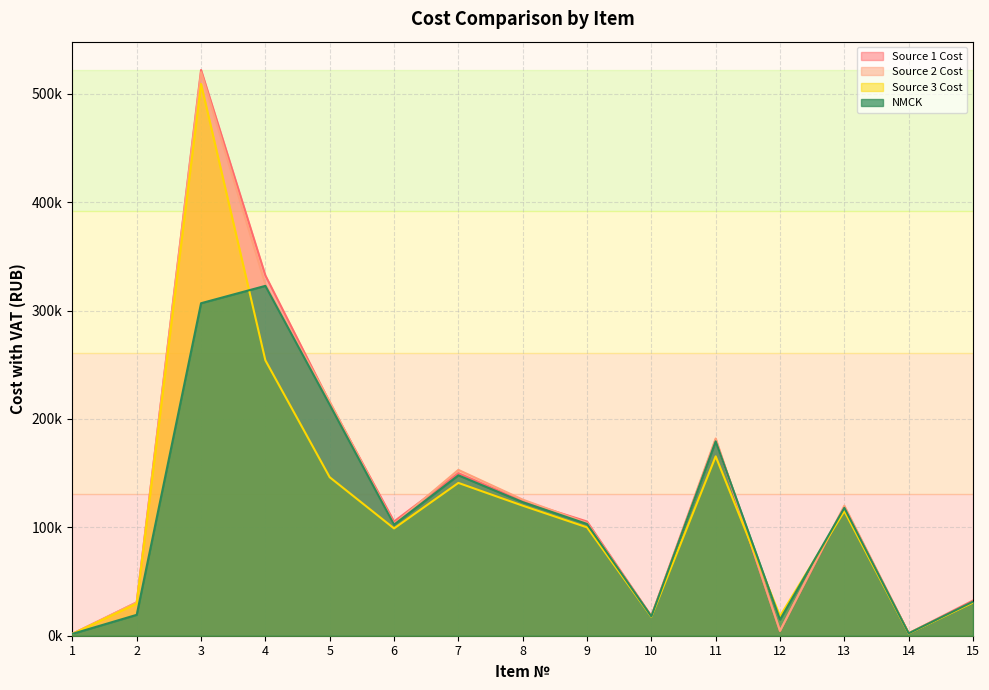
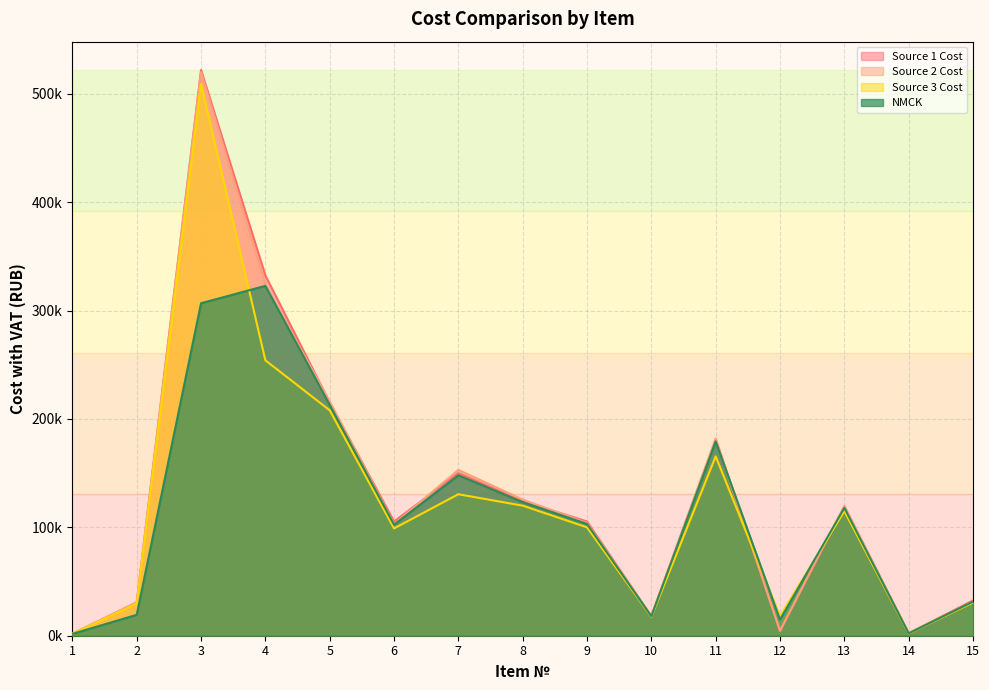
Source 3 Cost, 5: 146000 -> 208000
Source 3 Cost, 7: 141000 -> 131000
